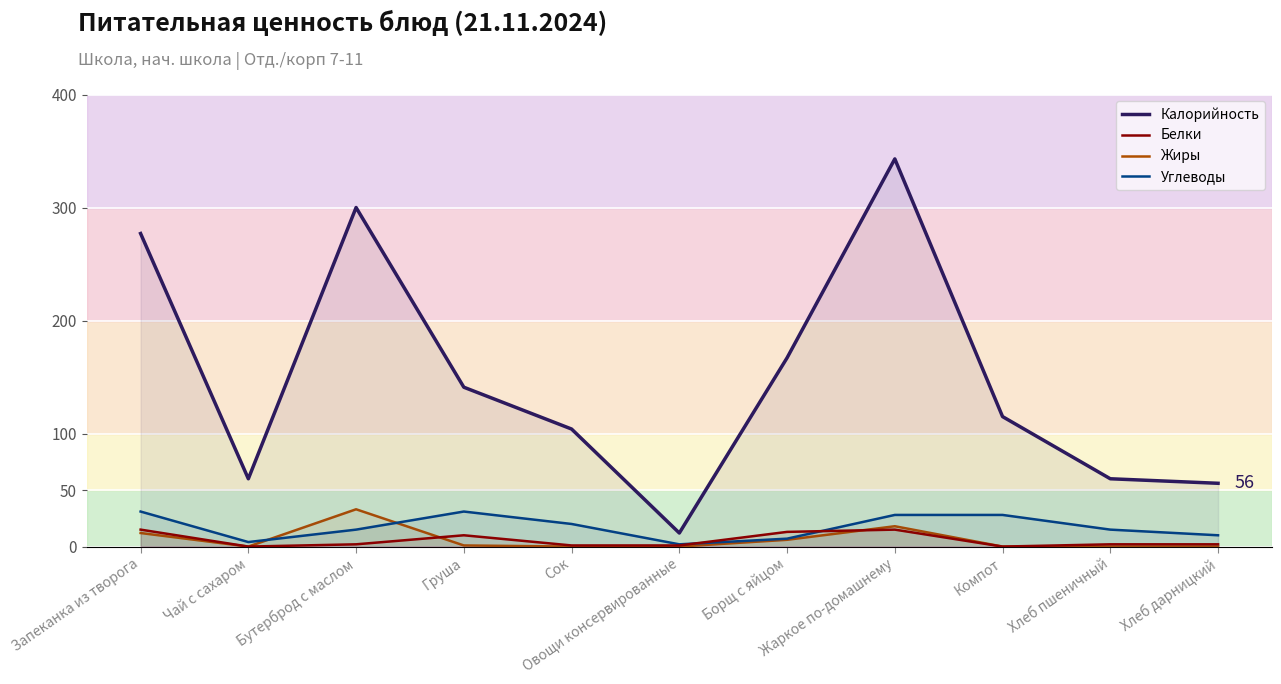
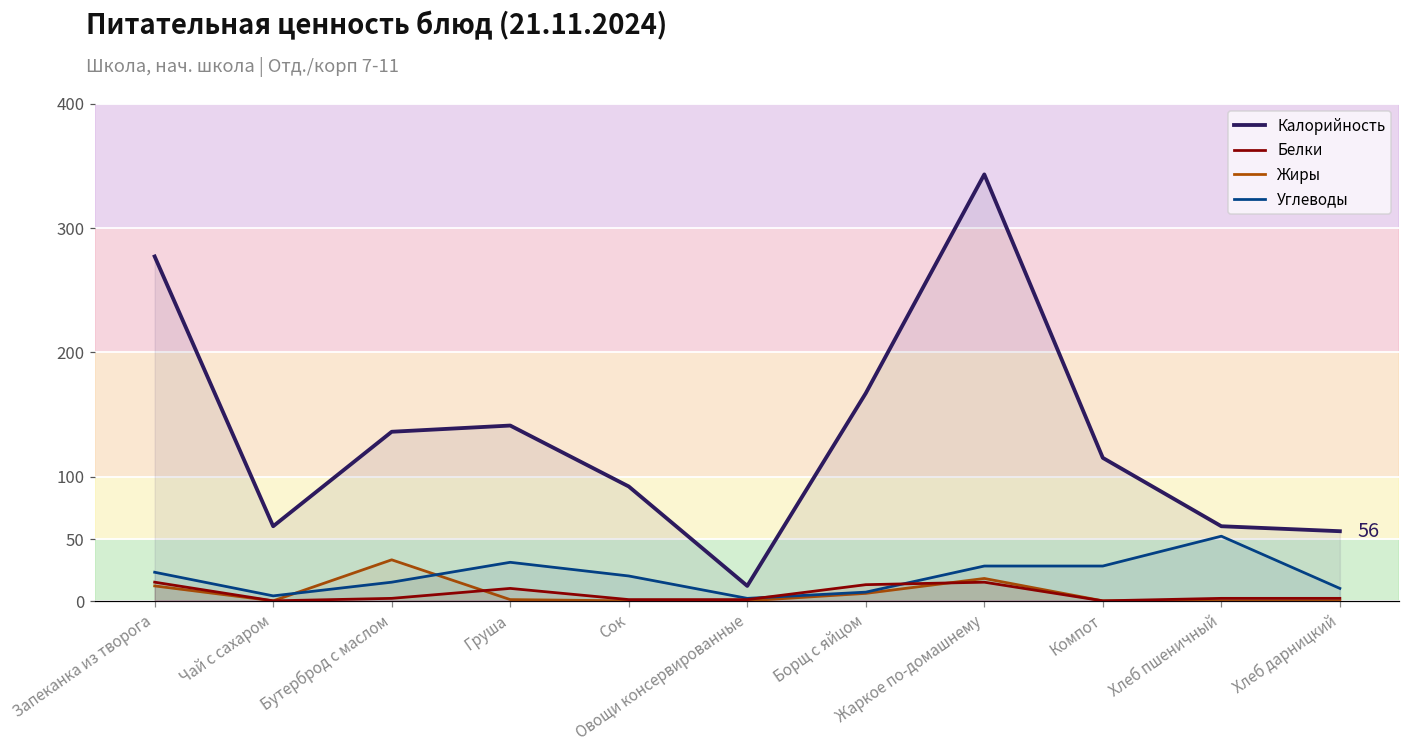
Углеводы, Запеканка из творога: 31 -> 23
Калорийность, Бутерброд с маслом: 300 -> 136
Калорийность, Сок: 104 -> 92
Углеводы, Хлеб пшеничный: 15 -> 52
